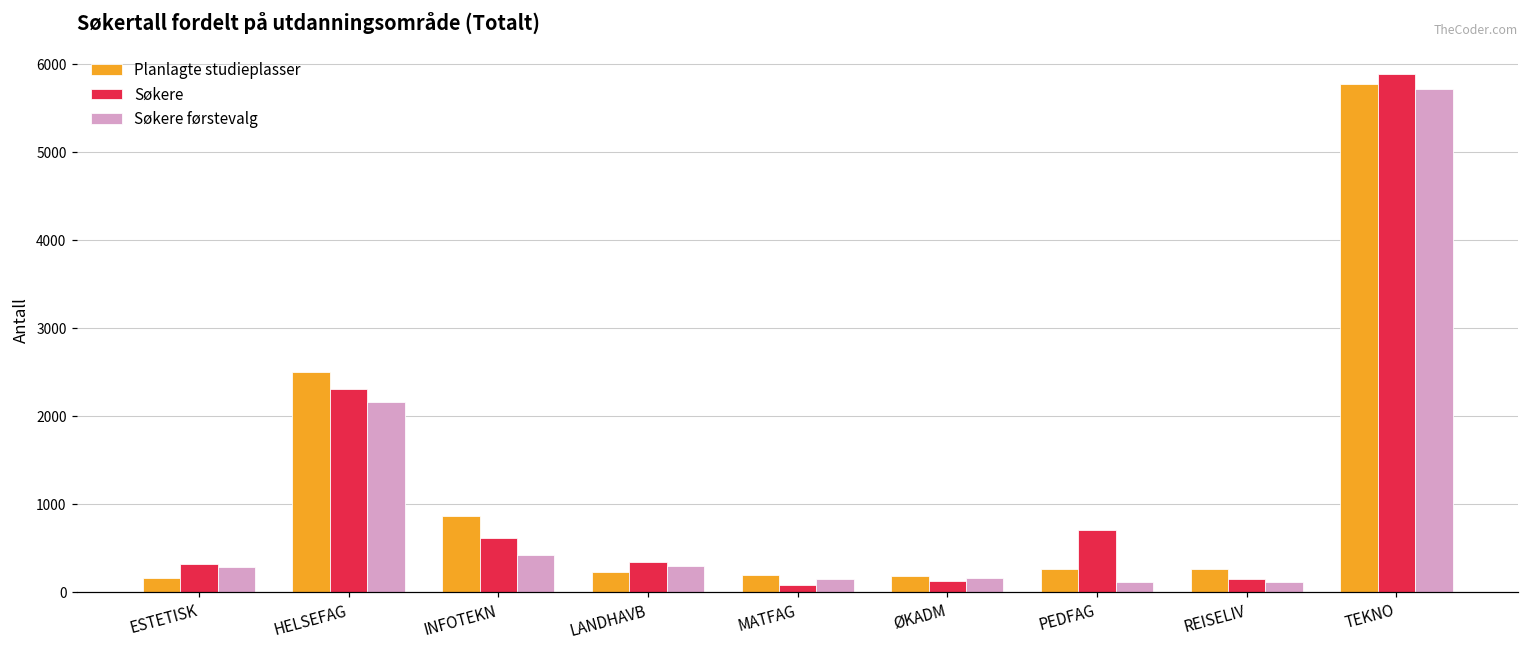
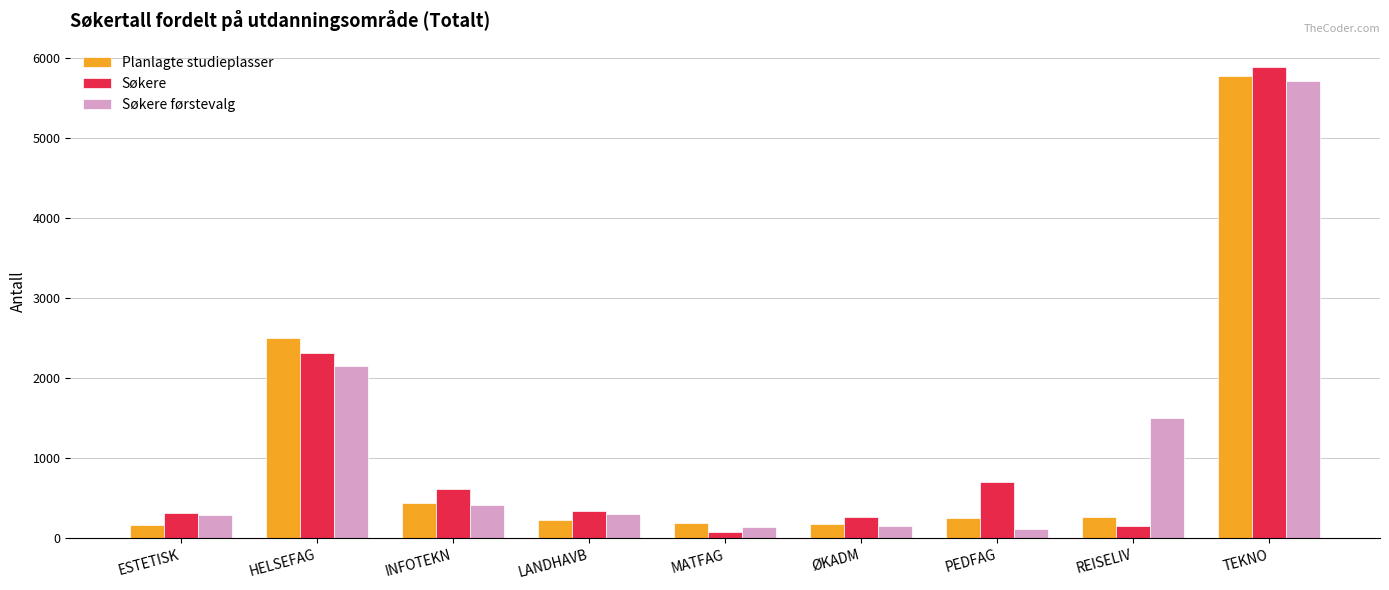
Planlagte studieplasser, INFOTEKN: 900 -> 400
Søkere, ØKADM: 100 -> 300
Søkere førstevalg, REISELIV: 100 -> 1500
